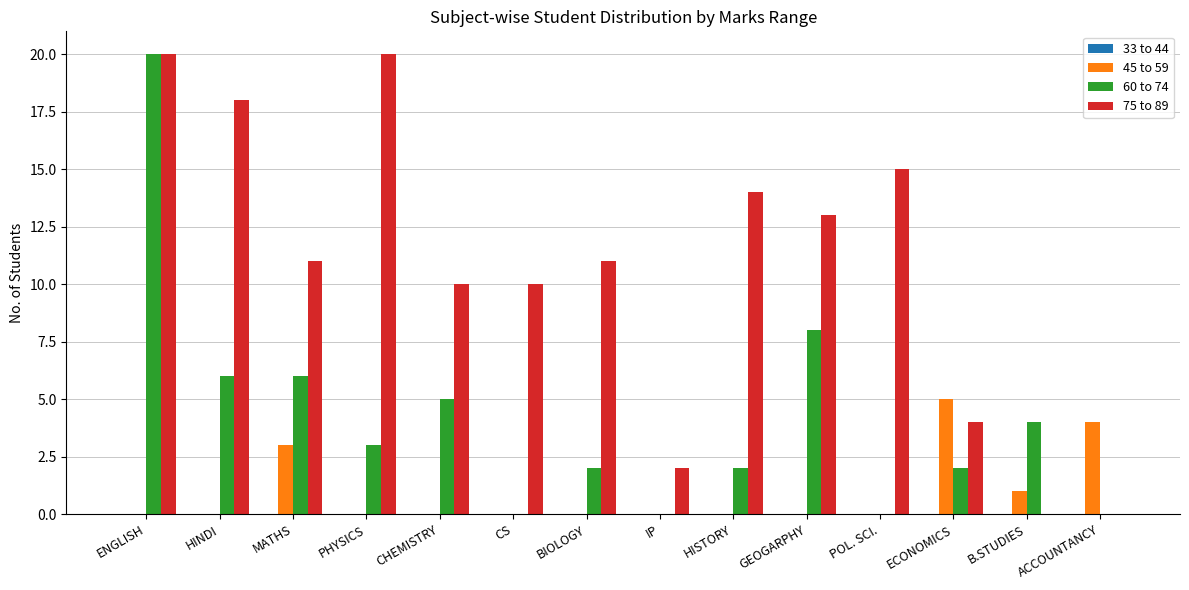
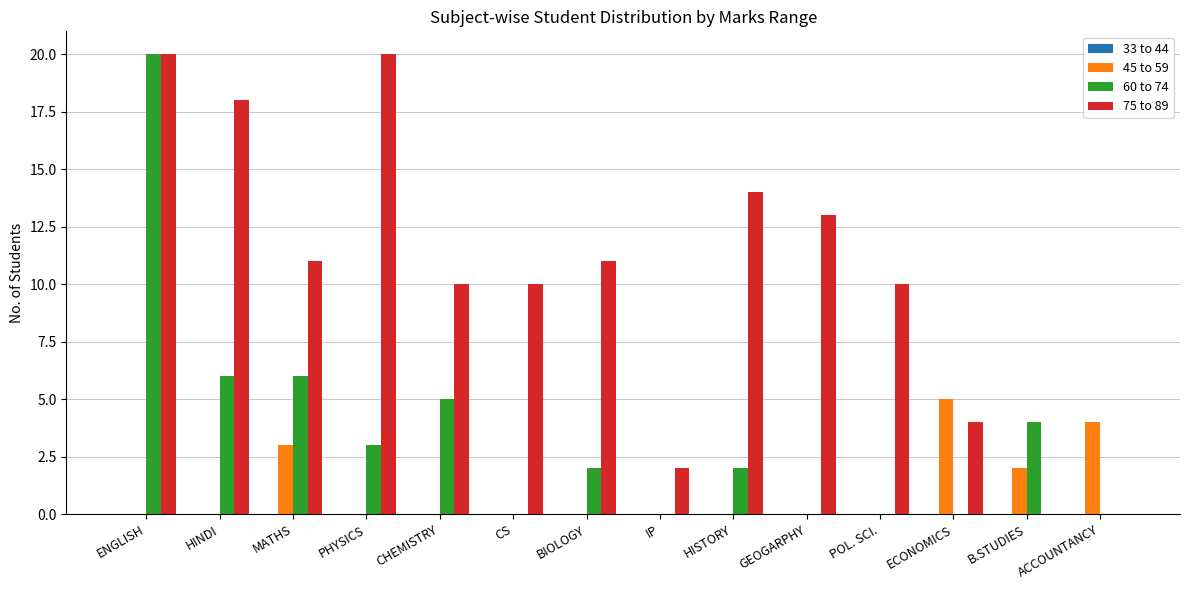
60 to 74, GEOGARPHY: 8 -> 0
75 to 89, POL. SCI.: 15 -> 10
60 to 74, ECONOMICS: 2 -> 0
45 to 59, B.STUDIES: 1 -> 2
